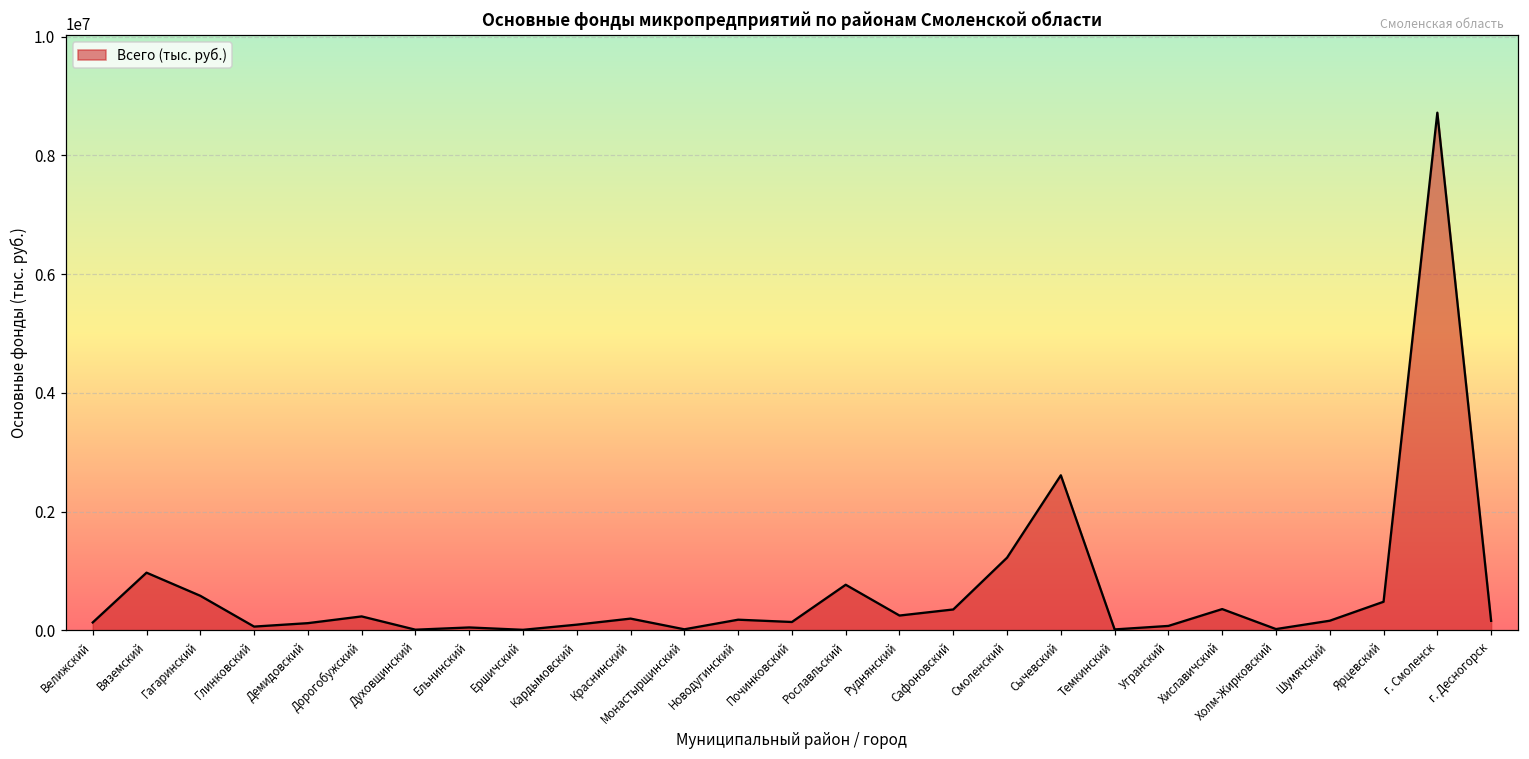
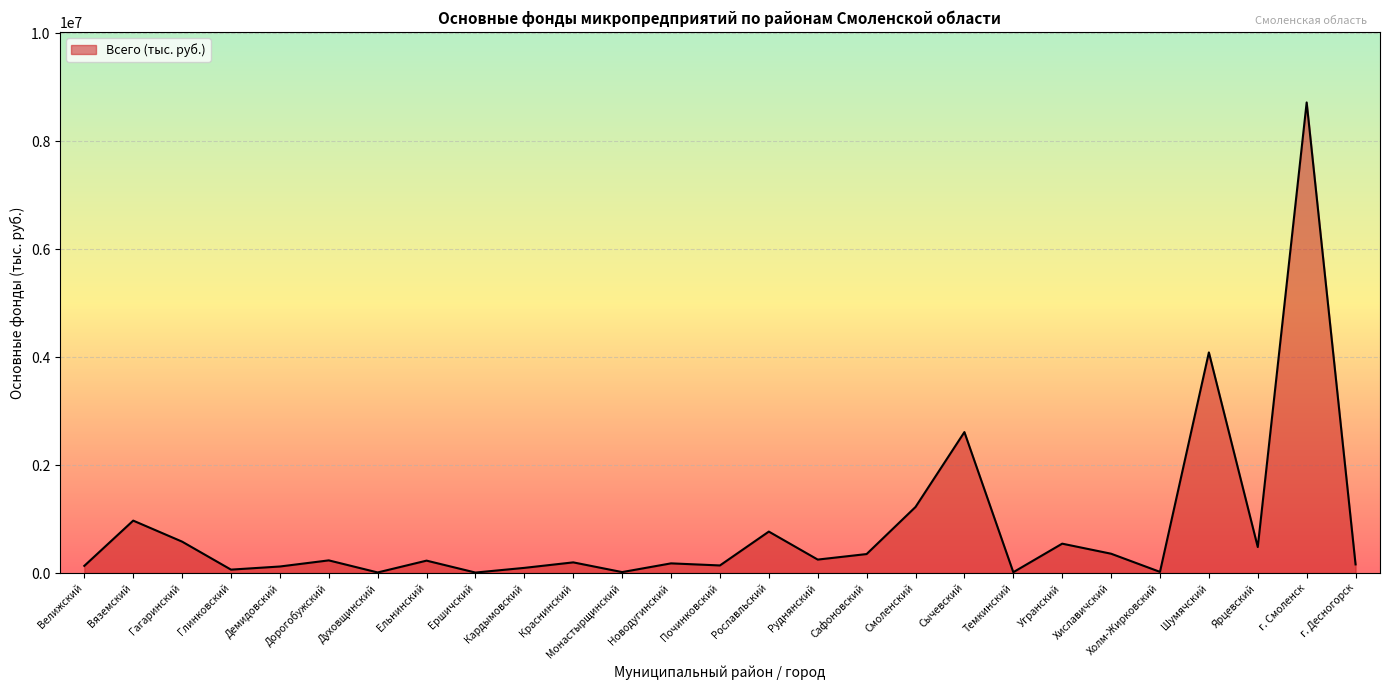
Ельнинский: 0 -> 200000
Угранский: 100000 -> 500000
Шумячский: 200000 -> 4100000
